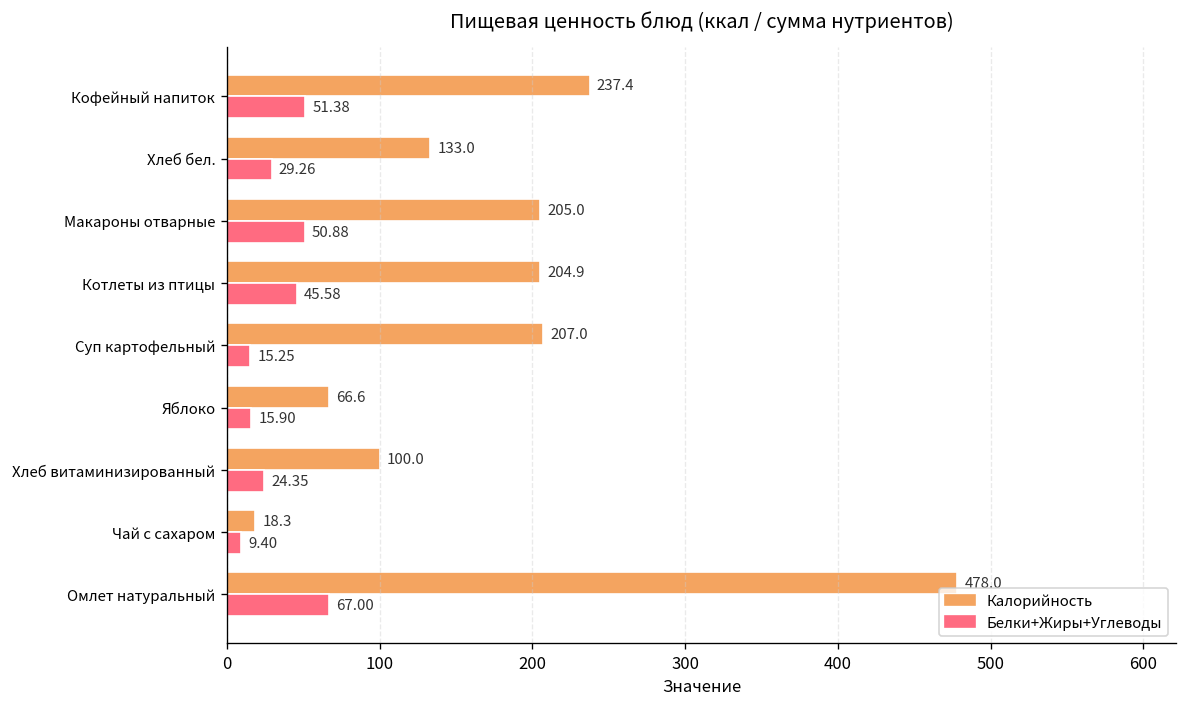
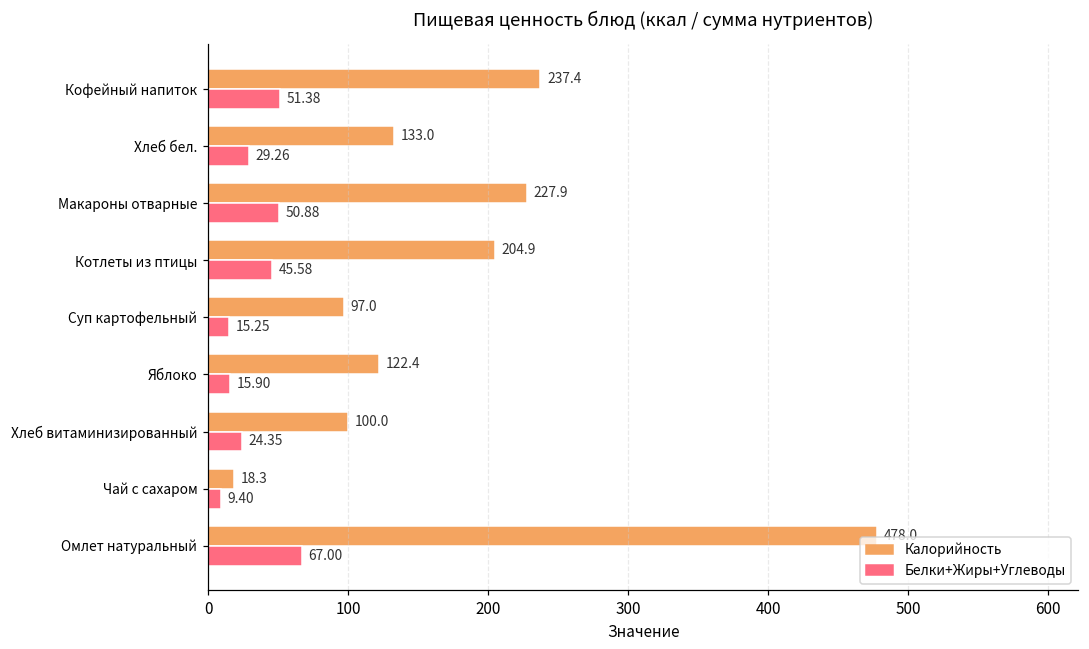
Калорийность, Макароны отварные: 205.0 -> 227.9
Калорийность, Суп картофельный: 207.0 -> 97.0
Калорийность, Яблоко: 66.6 -> 122.4
